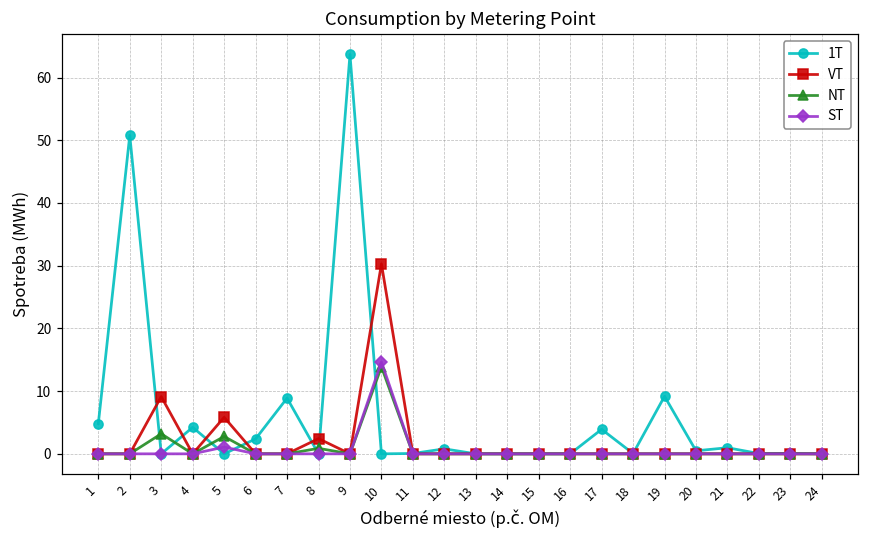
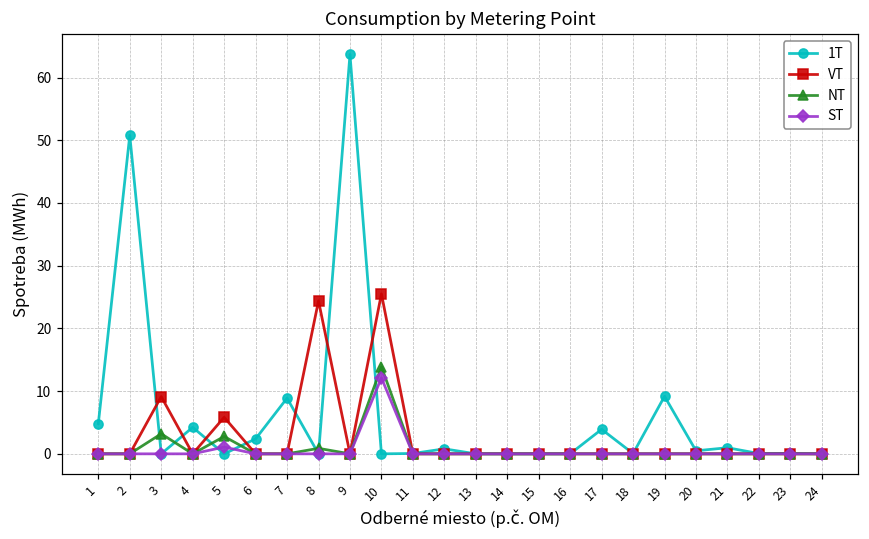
VT, 8: 2 -> 24
VT, 10: 30 -> 26
ST, 10: 15 -> 12
